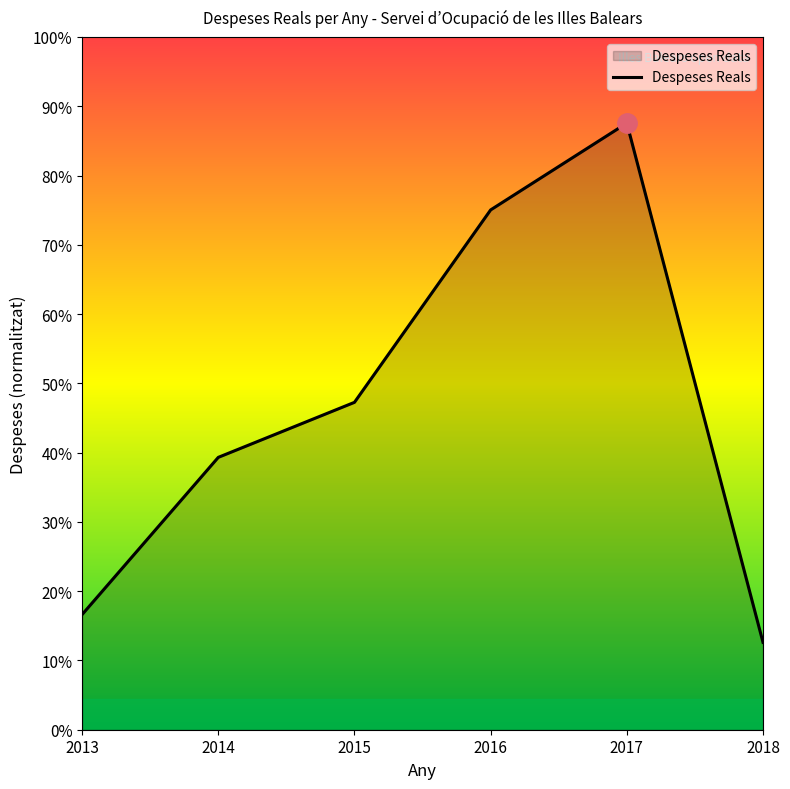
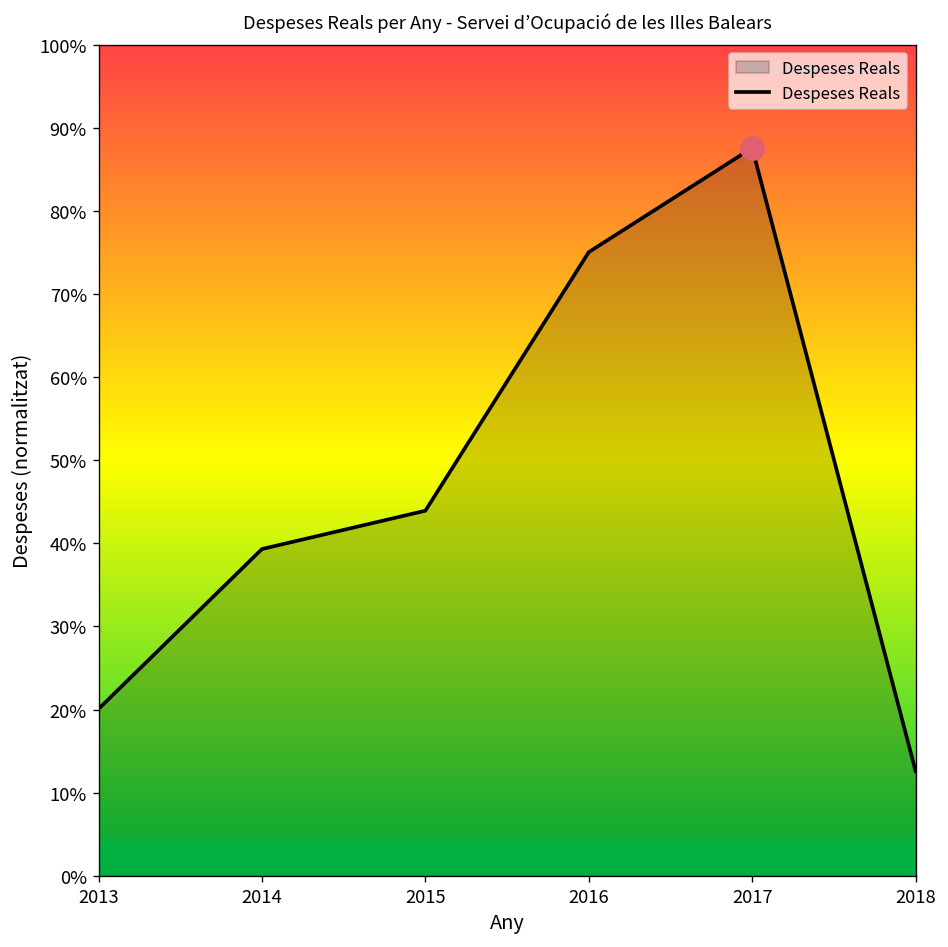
Despeses Reals, 2013: 17% -> 20%
Despeses Reals, 2015: 47% -> 44%
